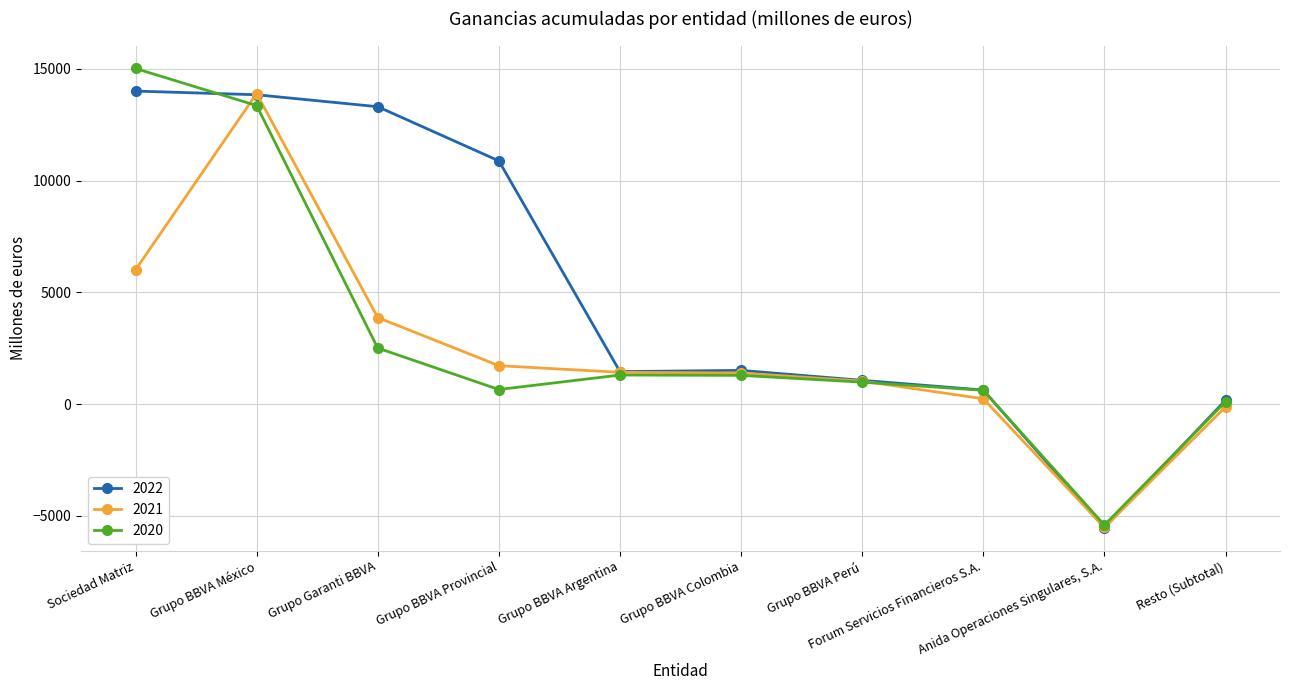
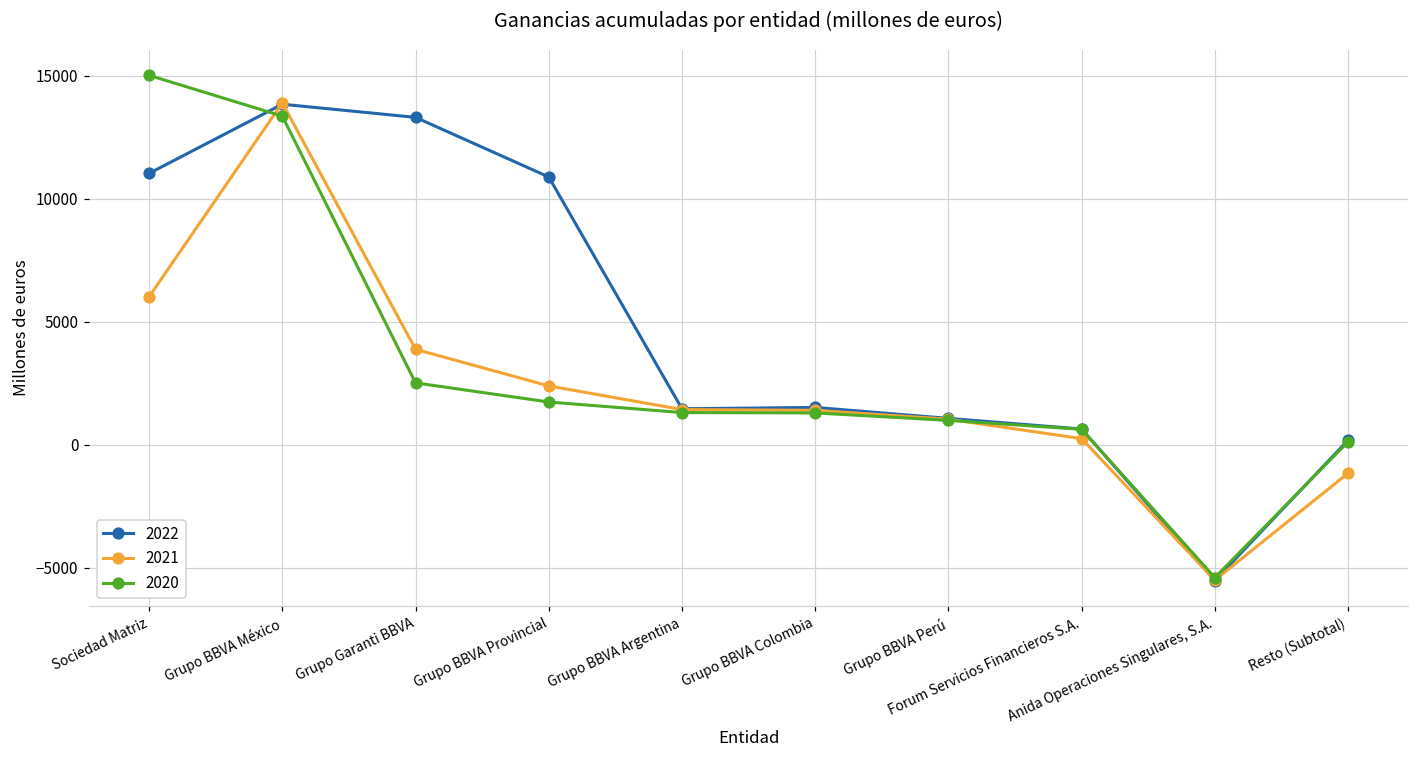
2022, Sociedad Matriz: 14000 -> 11000
2021, Grupo BBVA Provincial: 1700 -> 2400
2020, Grupo BBVA Provincial: 700 -> 1700
2021, Resto (Subtotal): -100 -> -1200
